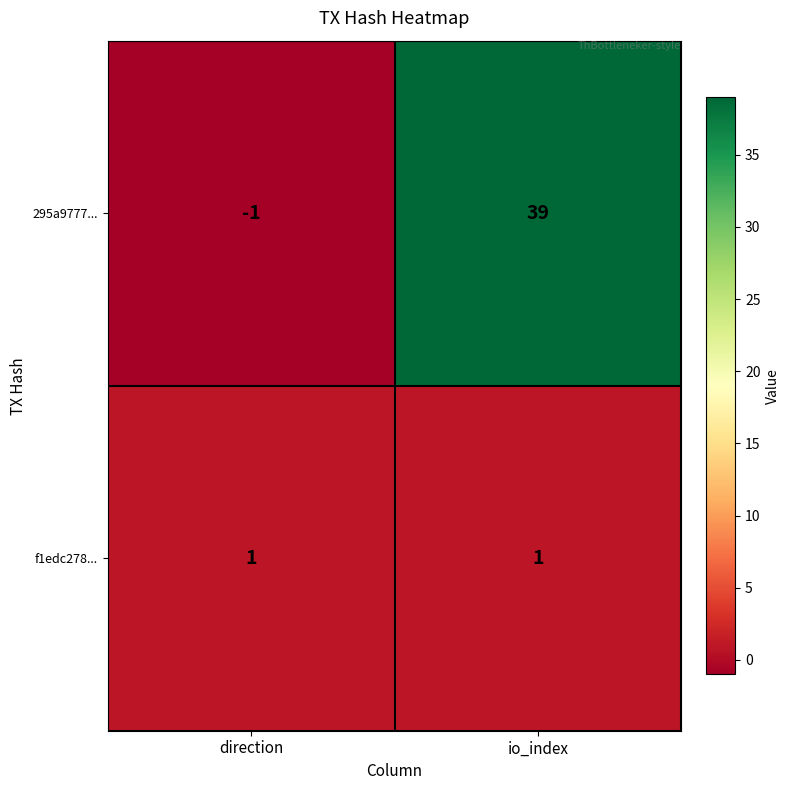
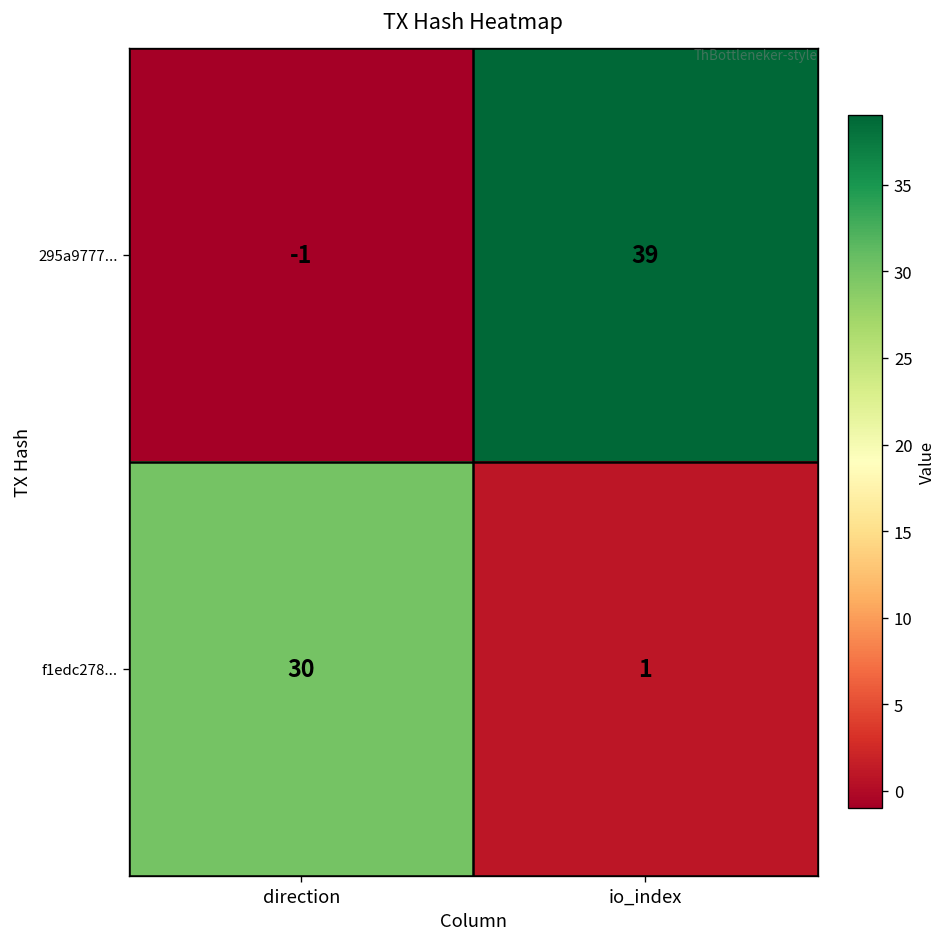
f1edc278..., direction: 1 -> 30
